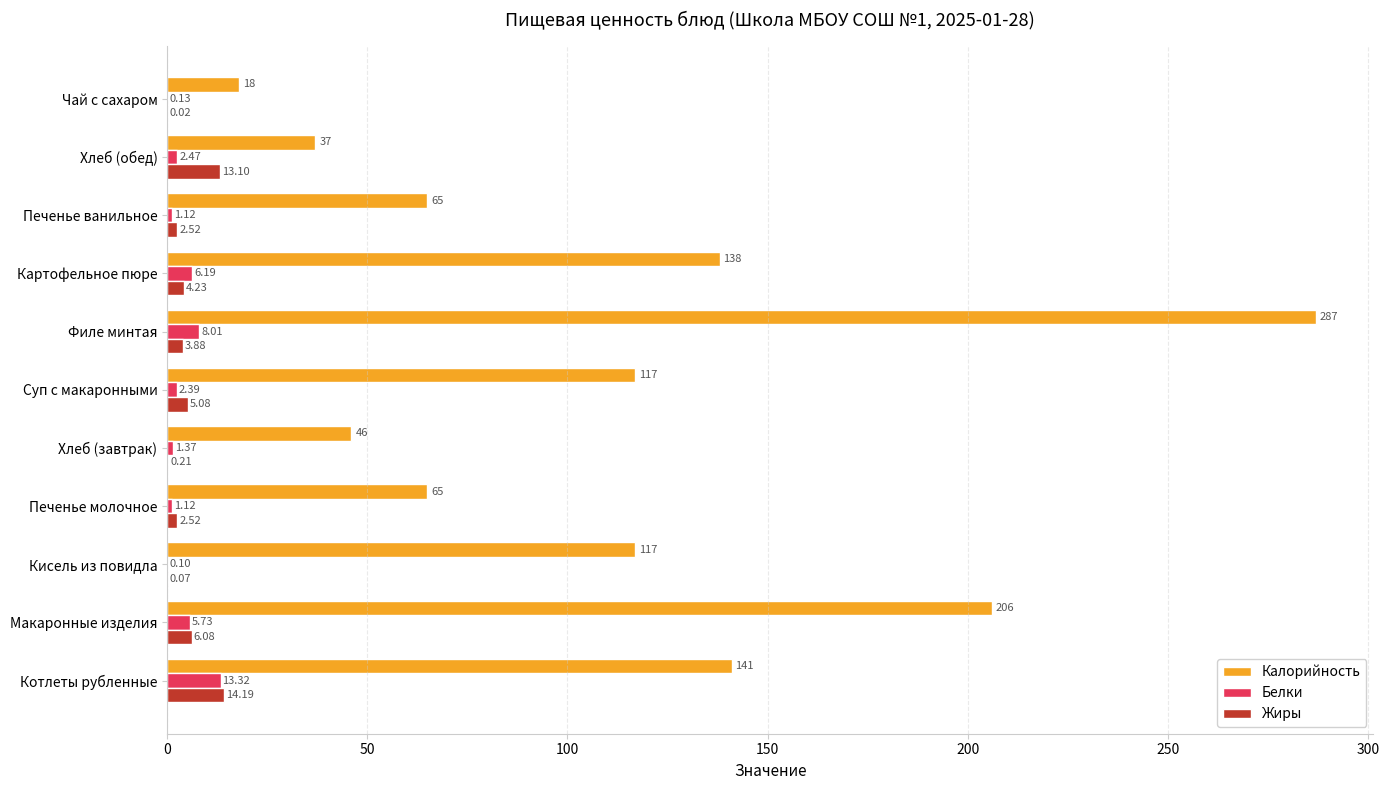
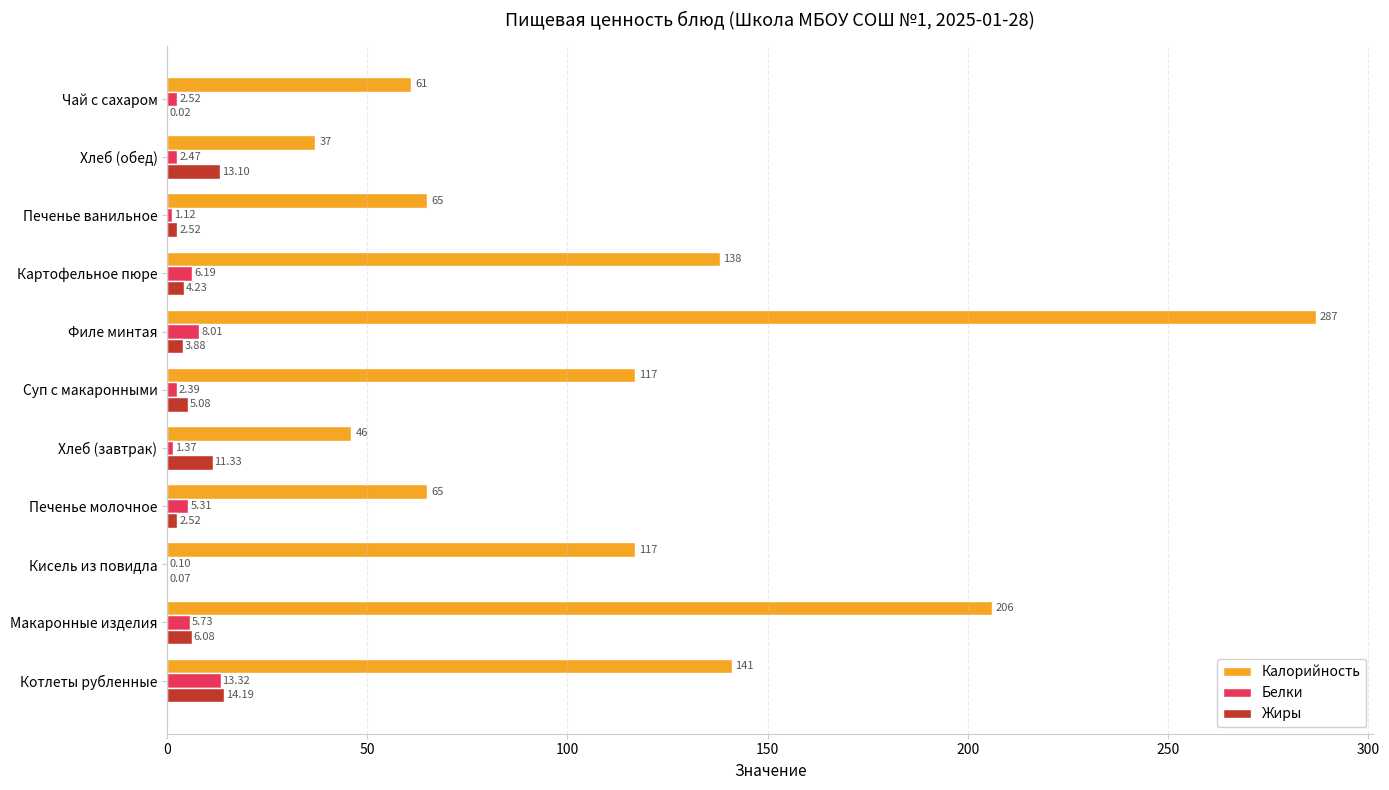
Калорийность, Чай с сахаром: 18 -> 61
Белки, Чай с сахаром: 0.13 -> 2.52
Жиры, Хлеб (завтрак): 0.21 -> 11.33
Белки, Печенье молочное: 1.12 -> 5.31
